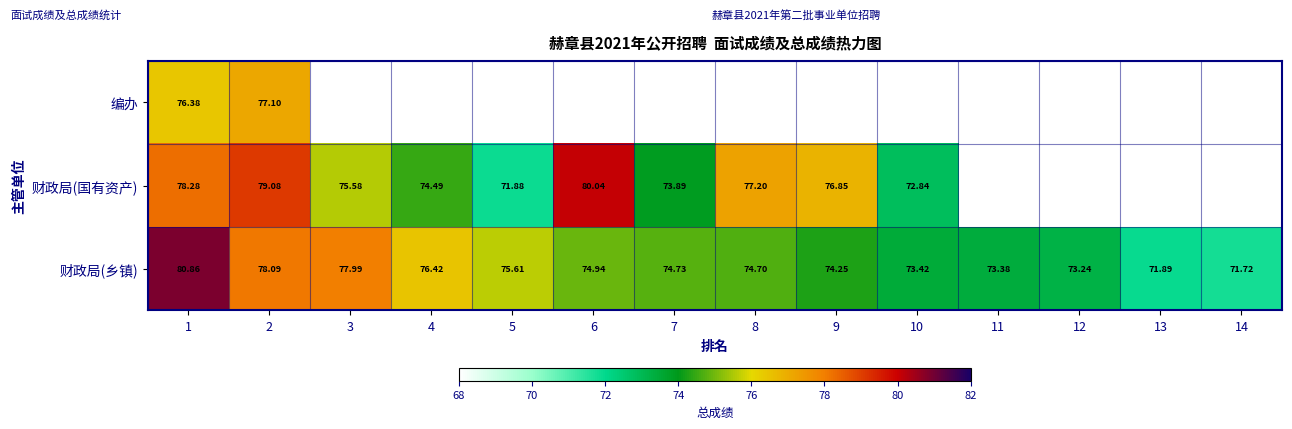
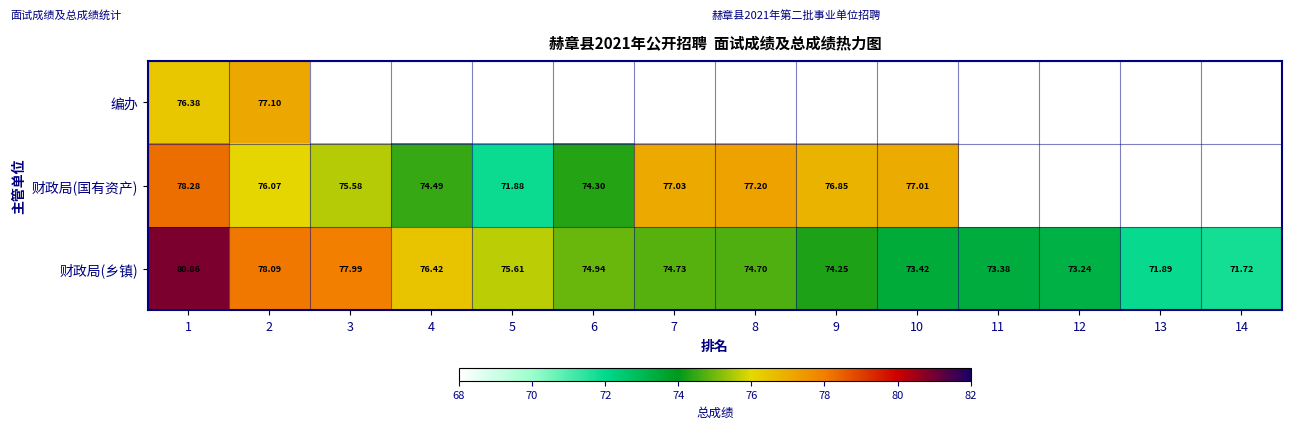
财政局(国有资产), 2: 79.08 -> 76.07
财政局(国有资产), 6: 80.04 -> 74.30
财政局(国有资产), 7: 73.89 -> 77.03
财政局(国有资产), 10: 72.84 -> 77.01
